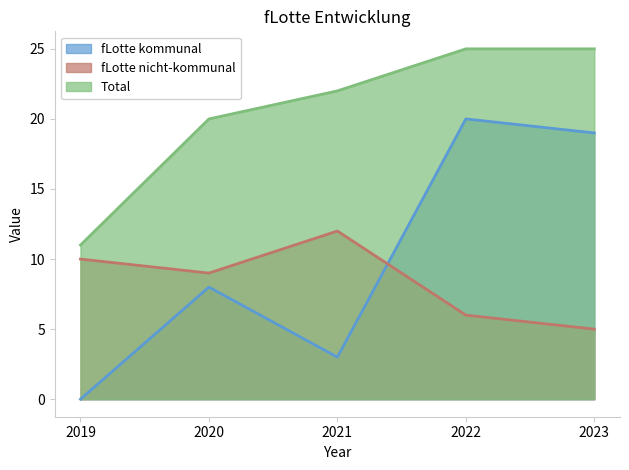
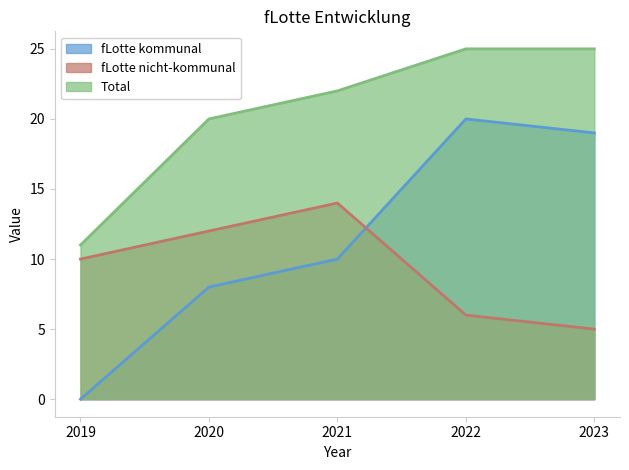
fLotte nicht-kommunal, 2020: 9 -> 12
fLotte kommunal, 2021: 3 -> 10
fLotte nicht-kommunal, 2021: 12 -> 14
